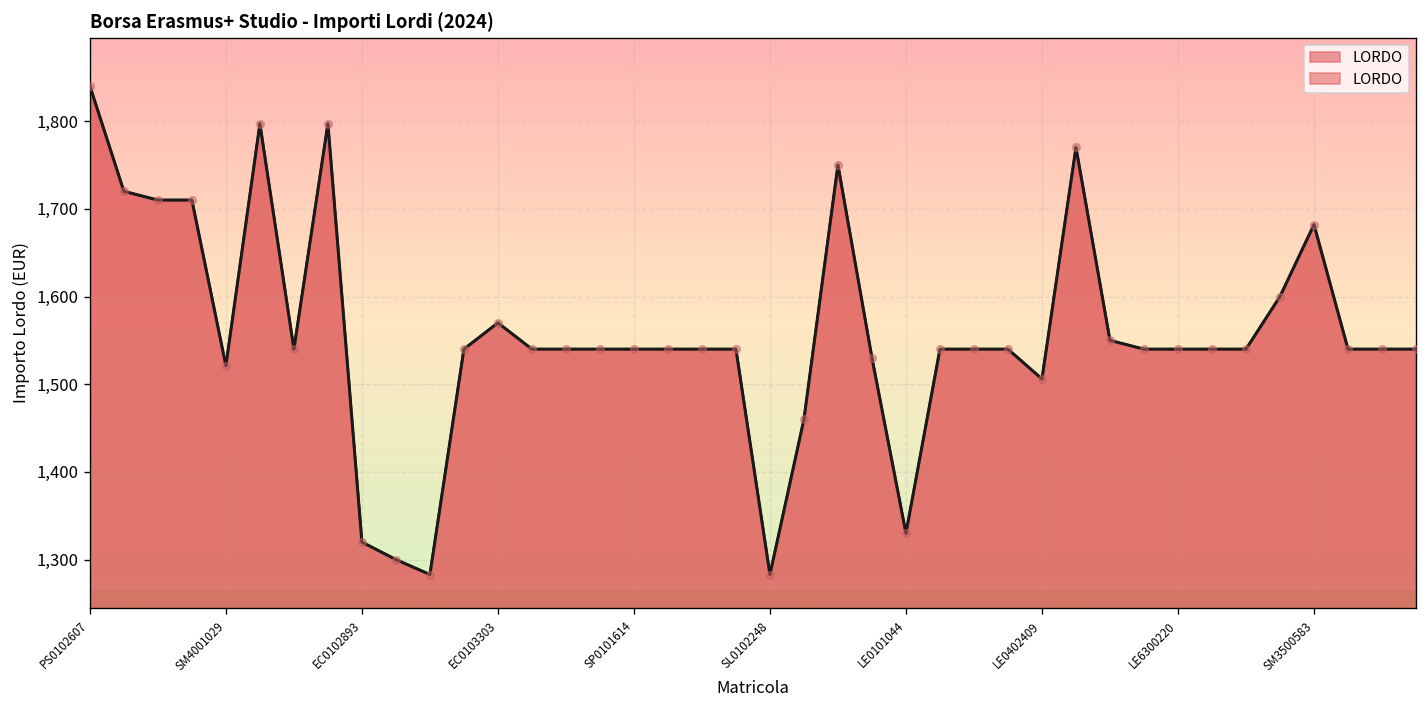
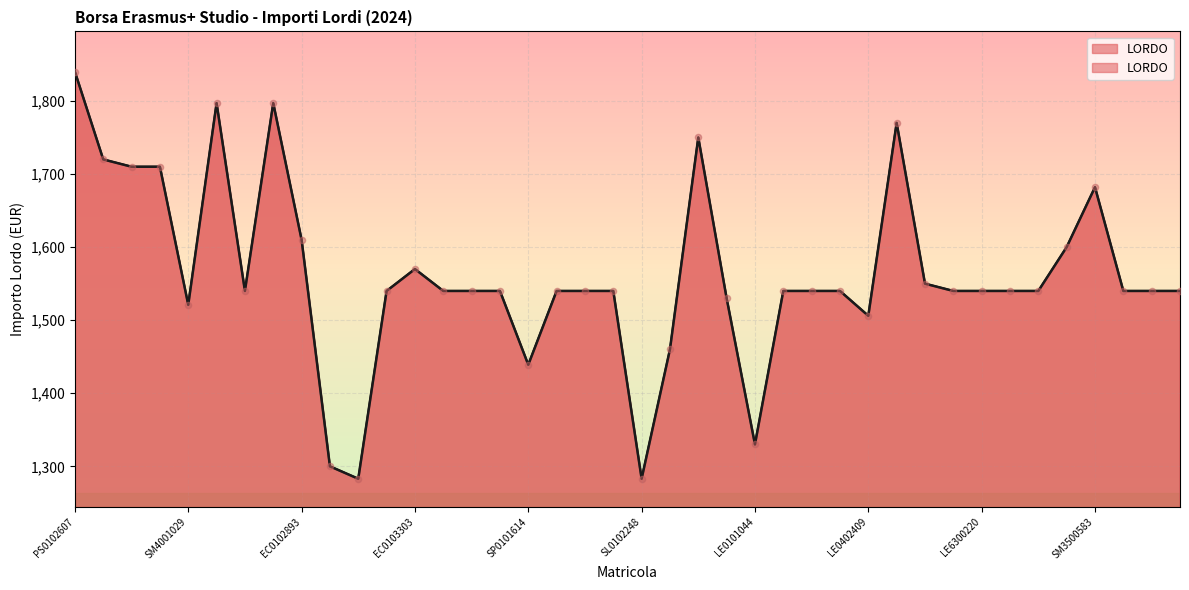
EC0102893: 1,320 -> 1,610
SP0101614: 1,540 -> 1,440
